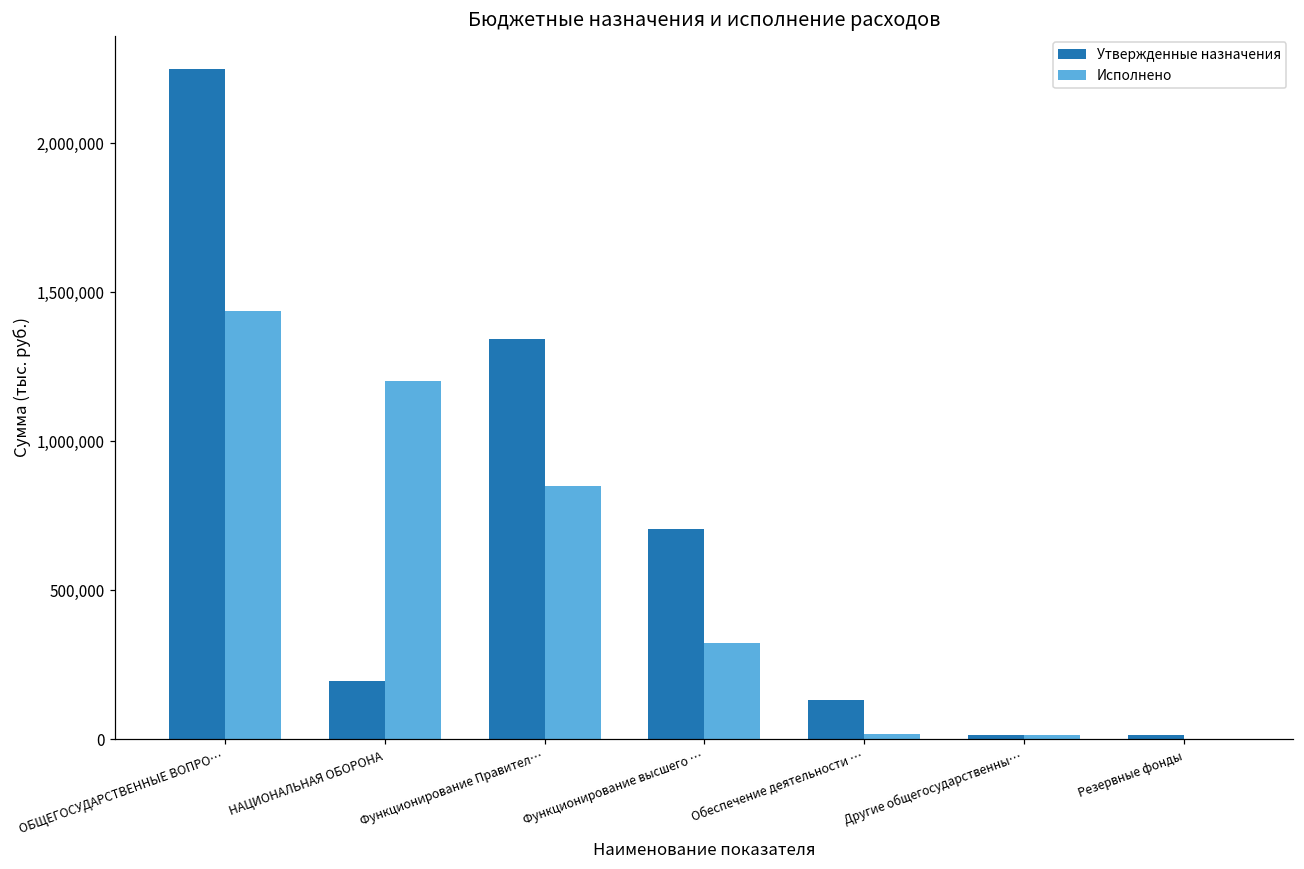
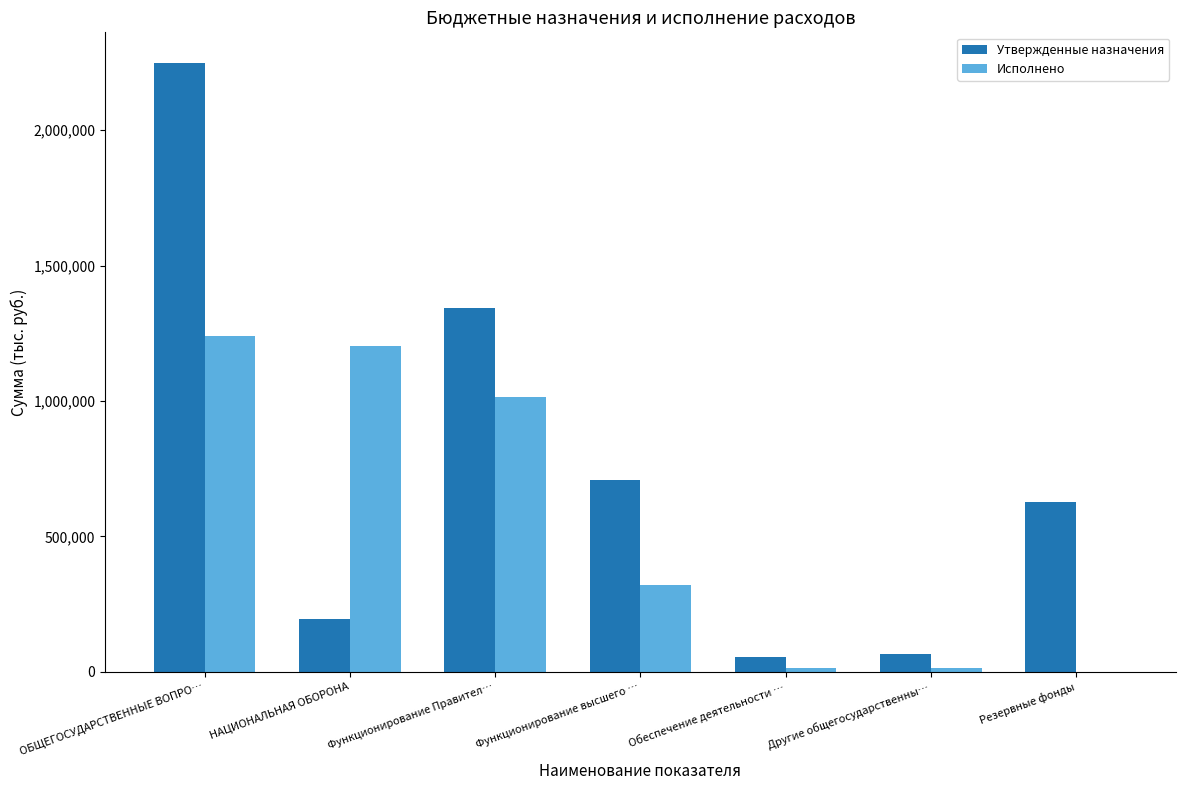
Исполнено, ОБЩЕГОСУДАРСТВЕННЫЕ ВОПРО…: 1,440,000 -> 1,240,000
Исполнено, Функционирование Правител…: 850,000 -> 1,020,000
Утвержденные назначения, Обеспечение деятельности …: 130,000 -> 50,000
Утвержденные назначения, Другие общегосударственны…: 10,000 -> 70,000
Утвержденные назначения, Резервные фонды: 20,000 -> 630,000
